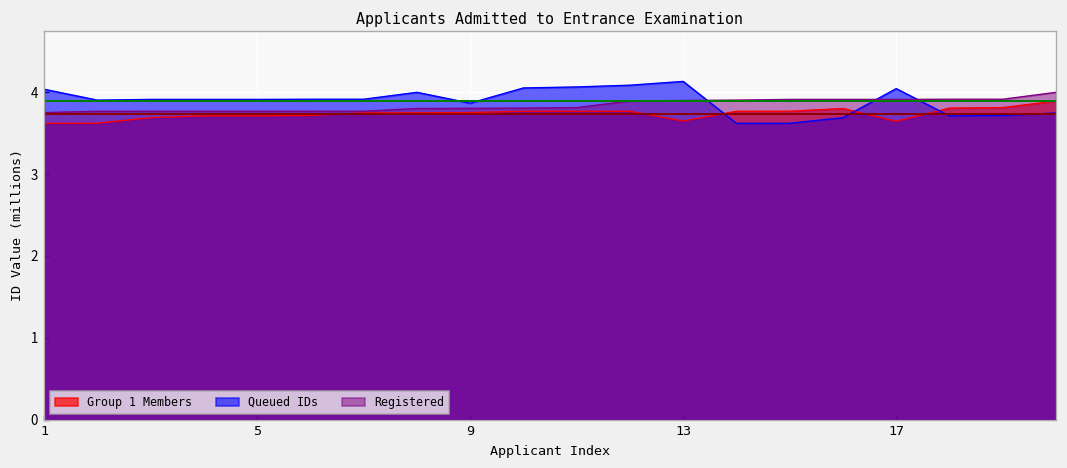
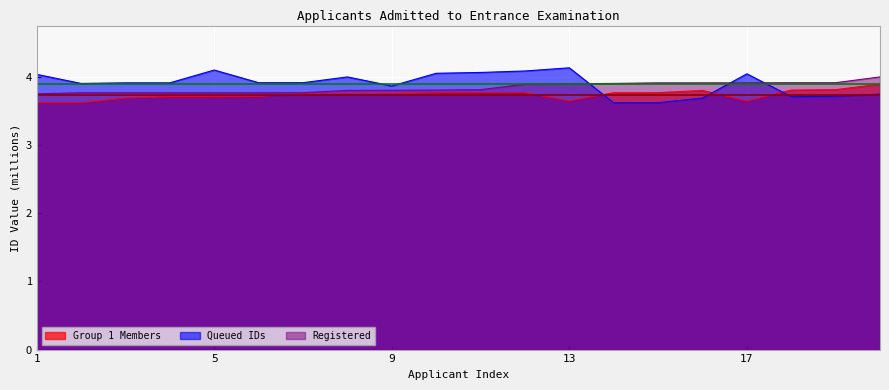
Queued IDs, 5: 3.9 -> 4.1
